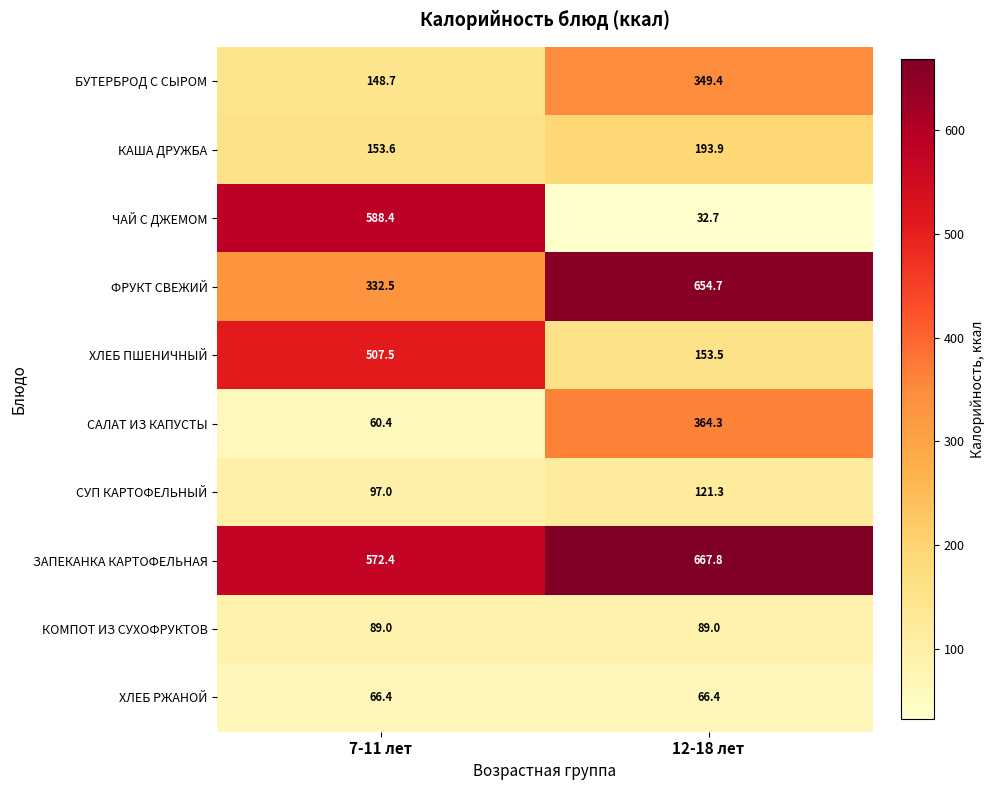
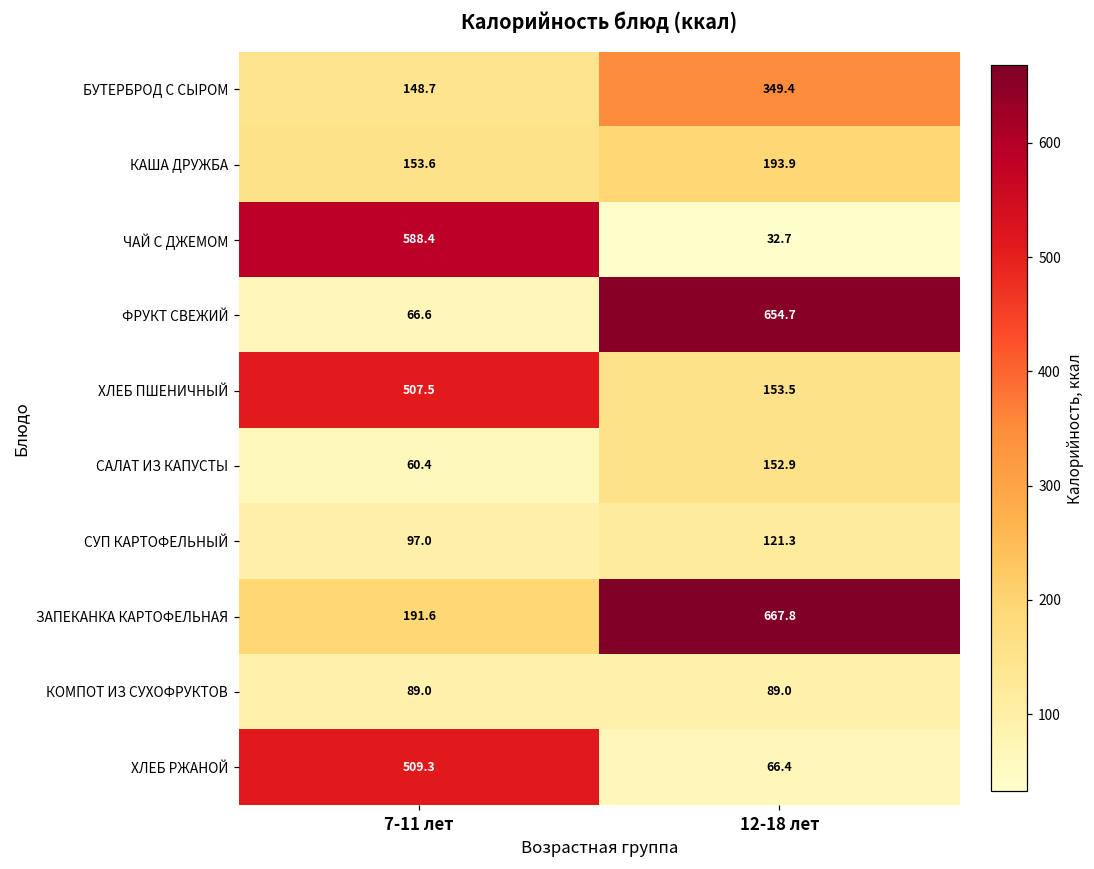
ФРУКТ СВЕЖИЙ, 7-11 лет: 332.5 -> 66.6
САЛАТ ИЗ КАПУСТЫ, 12-18 лет: 364.3 -> 152.9
ЗАПЕКАНКА КАРТОФЕЛЬНАЯ, 7-11 лет: 572.4 -> 191.6
ХЛЕБ РЖАНОЙ, 7-11 лет: 66.4 -> 509.3
